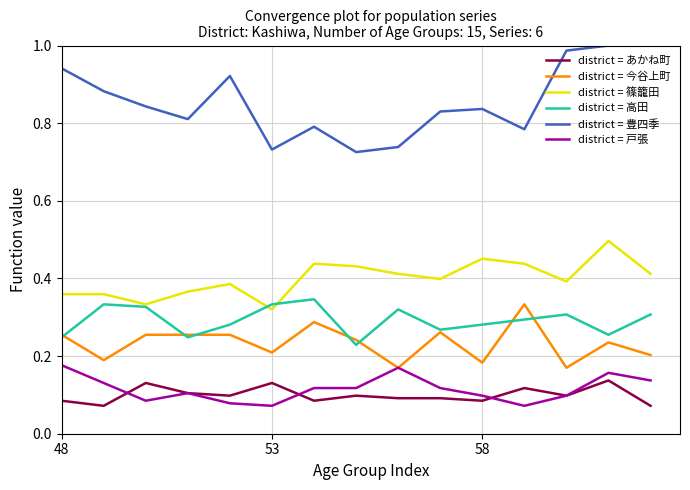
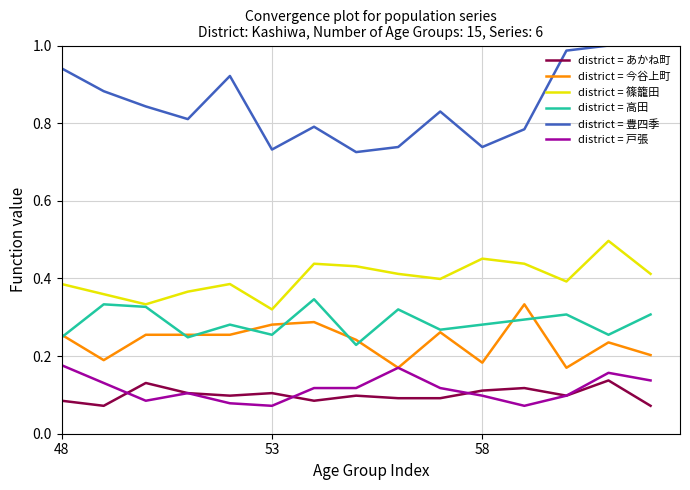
district = 篠籠田, 48: 0.36 -> 0.39
district = あかね町, 53: 0.13 -> 0.10
district = 今谷上町, 53: 0.21 -> 0.28
district = 高田, 53: 0.33 -> 0.25
district = あかね町, 58: 0.08 -> 0.11
district = 豊四季, 58: 0.84 -> 0.74
